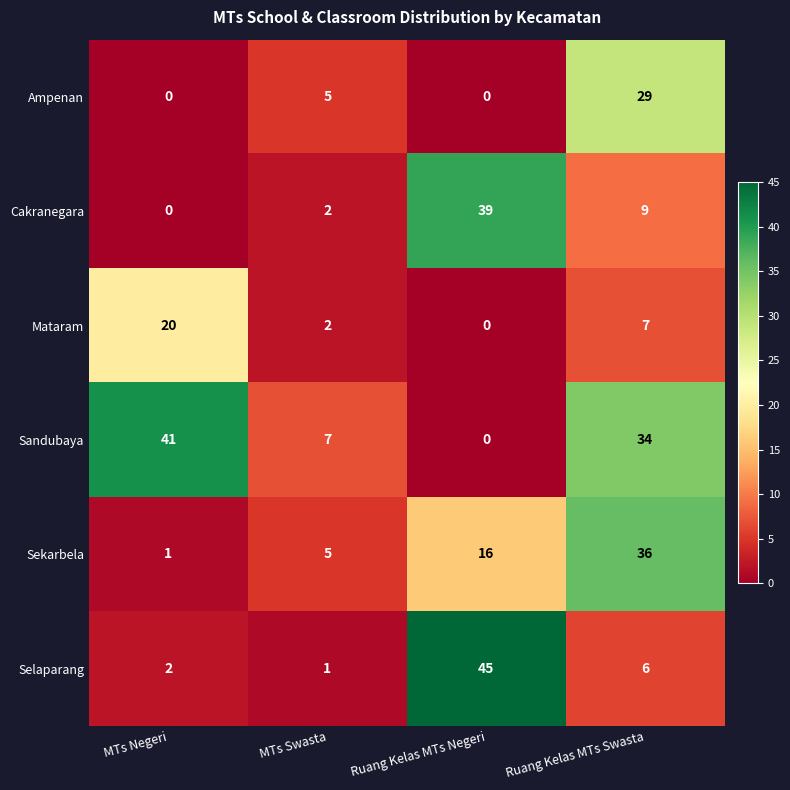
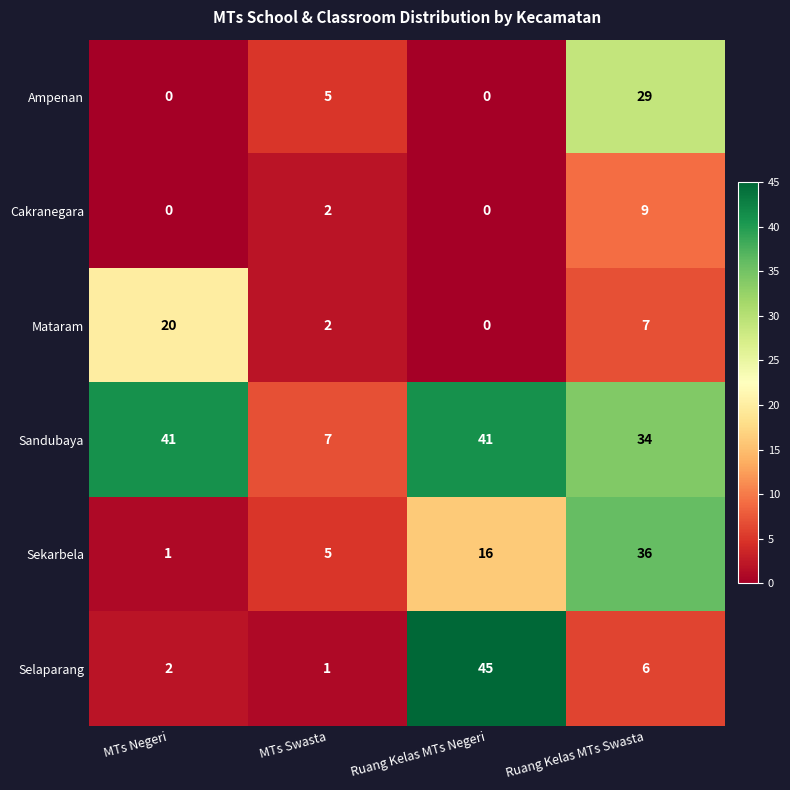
Cakranegara, Ruang Kelas MTs Negeri: 39 -> 0
Sandubaya, Ruang Kelas MTs Negeri: 0 -> 41
